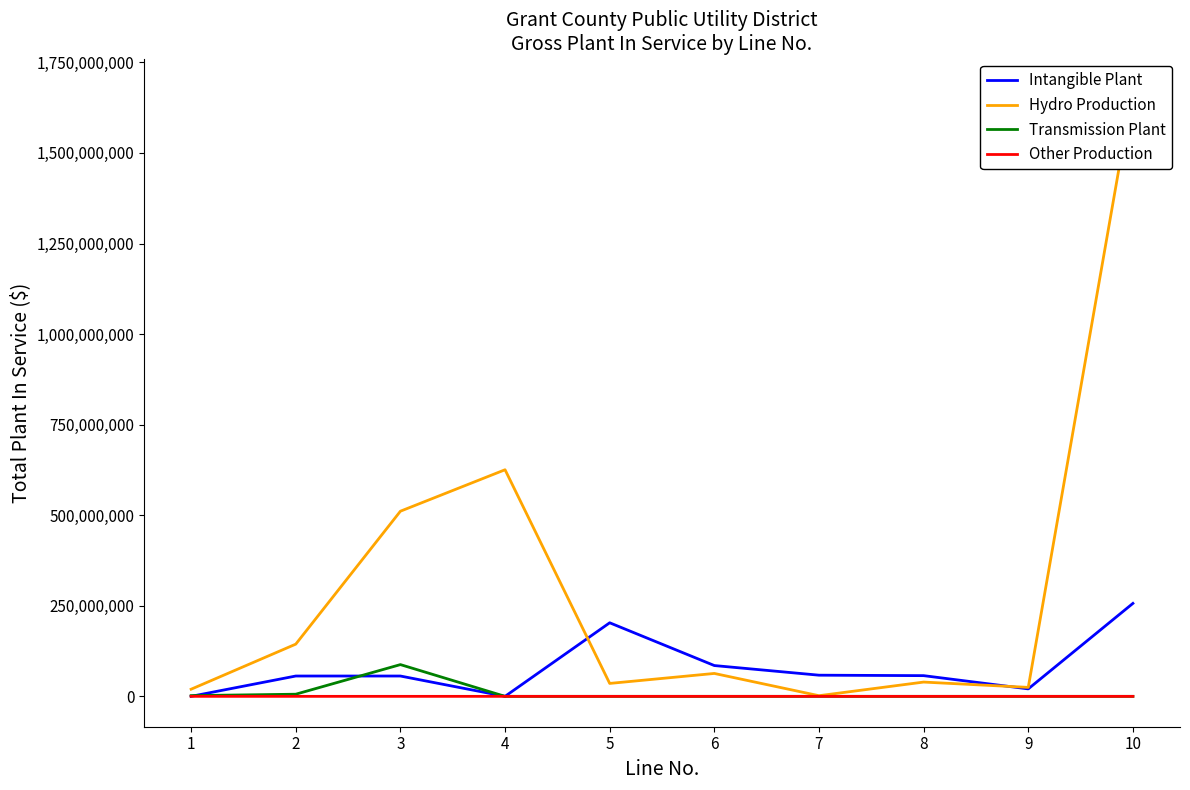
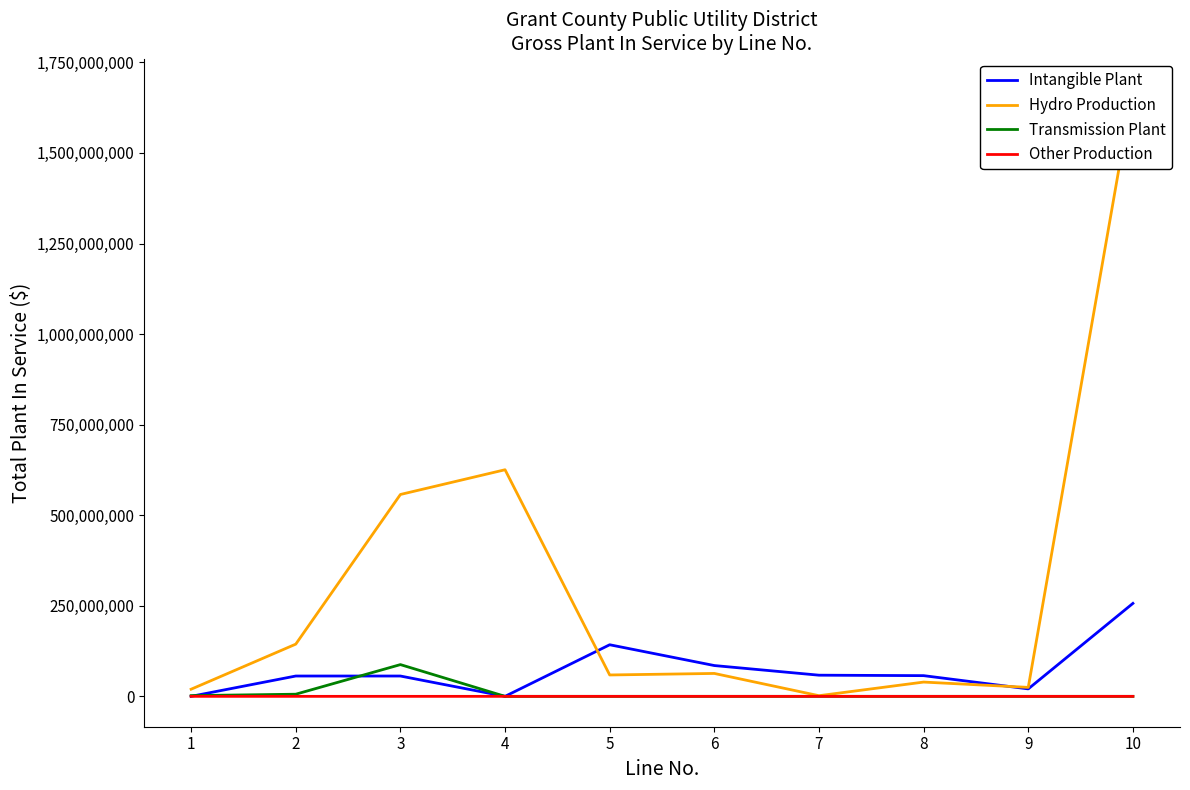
Hydro Production, 3: 510,000,000 -> 560,000,000
Intangible Plant, 5: 200,000,000 -> 140,000,000
Hydro Production, 5: 40,000,000 -> 60,000,000
